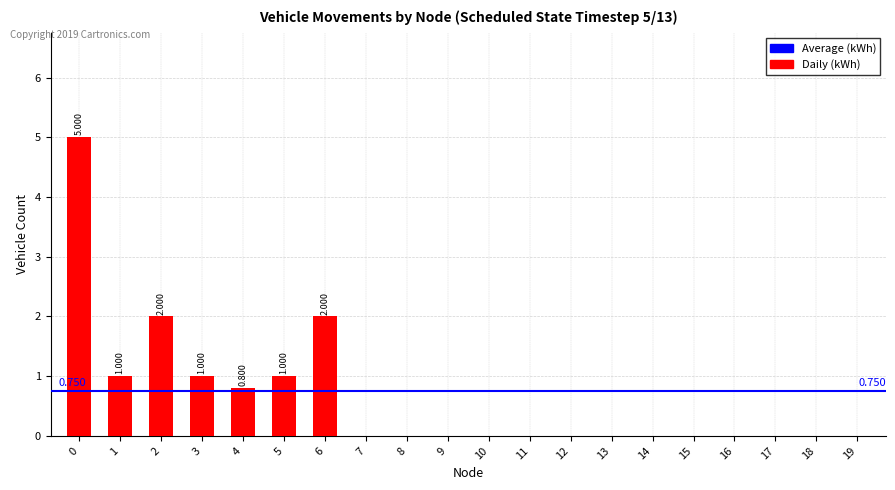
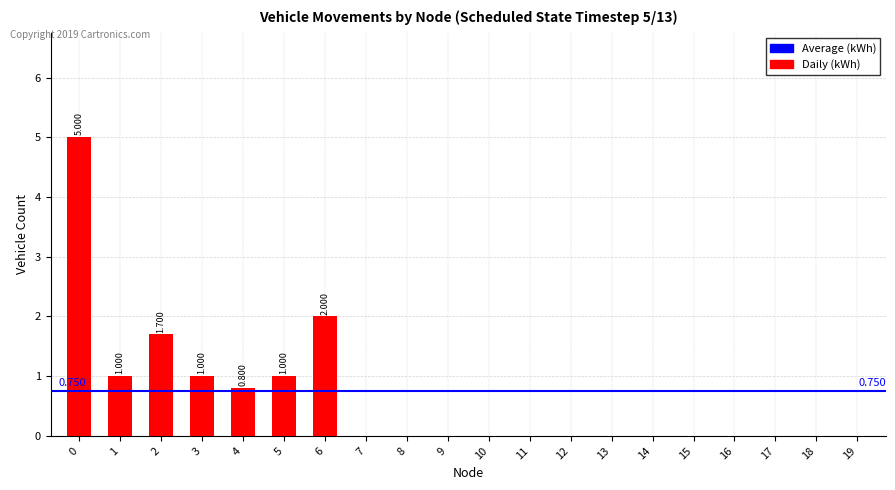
2: 2.000 -> 1.700
